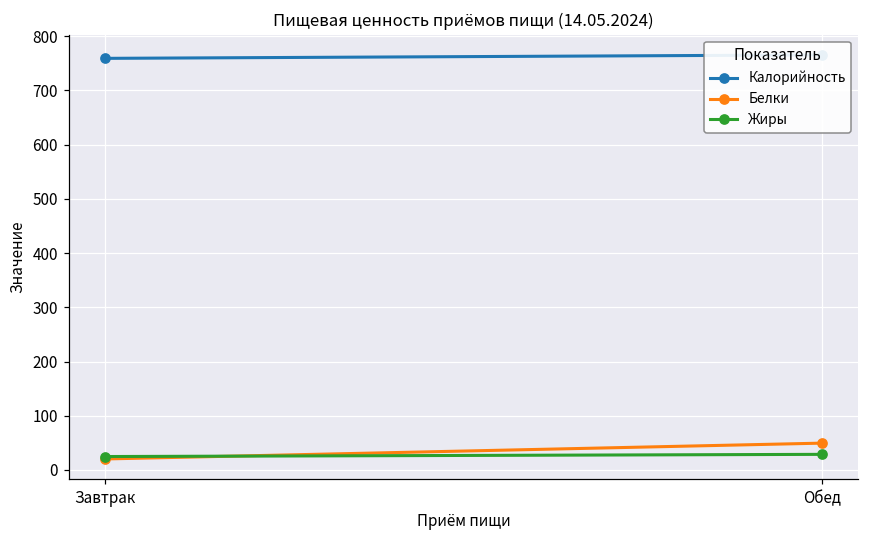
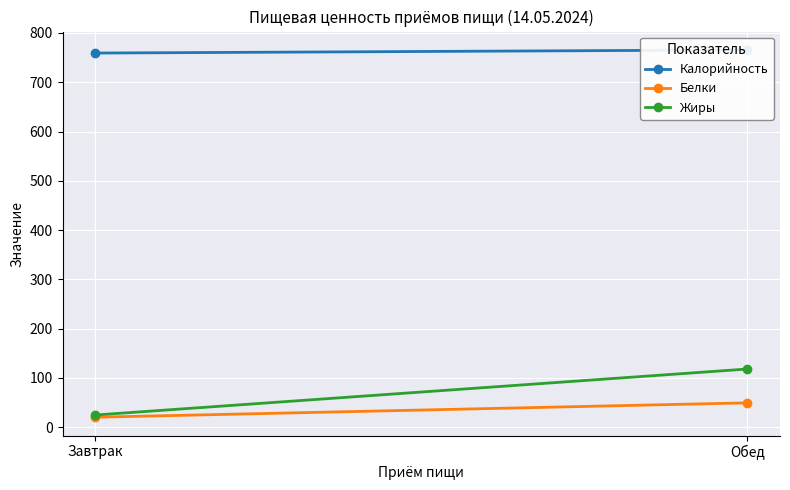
Жиры, Обед: 30 -> 120
